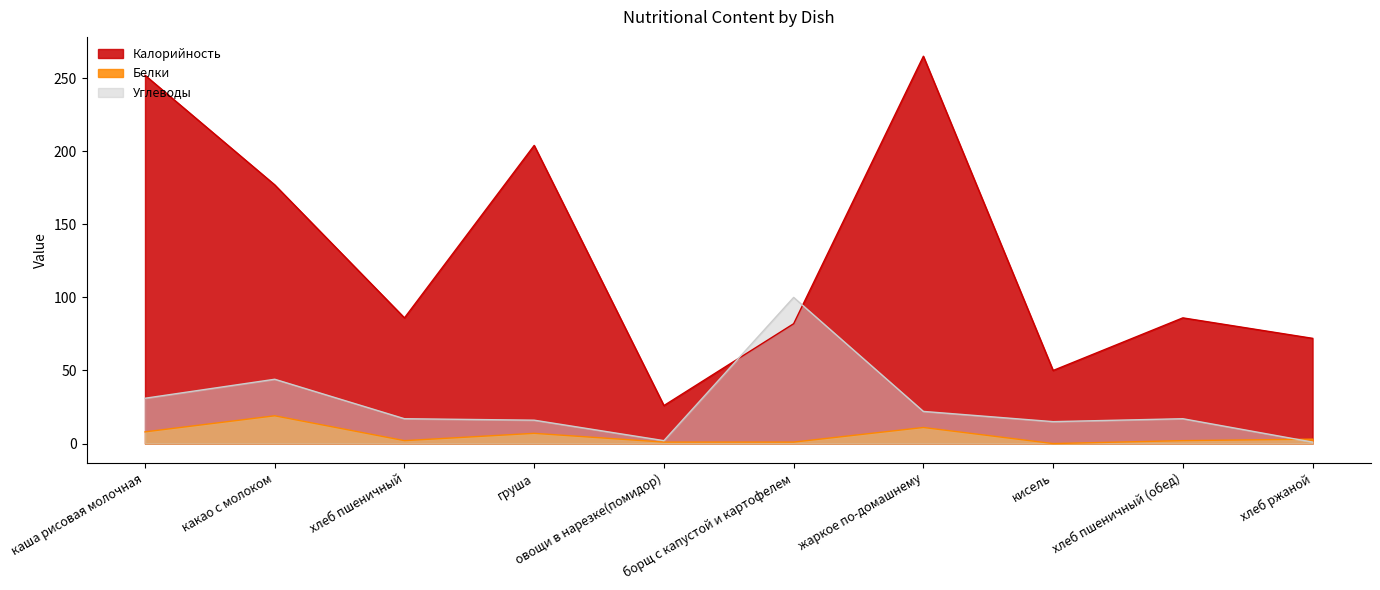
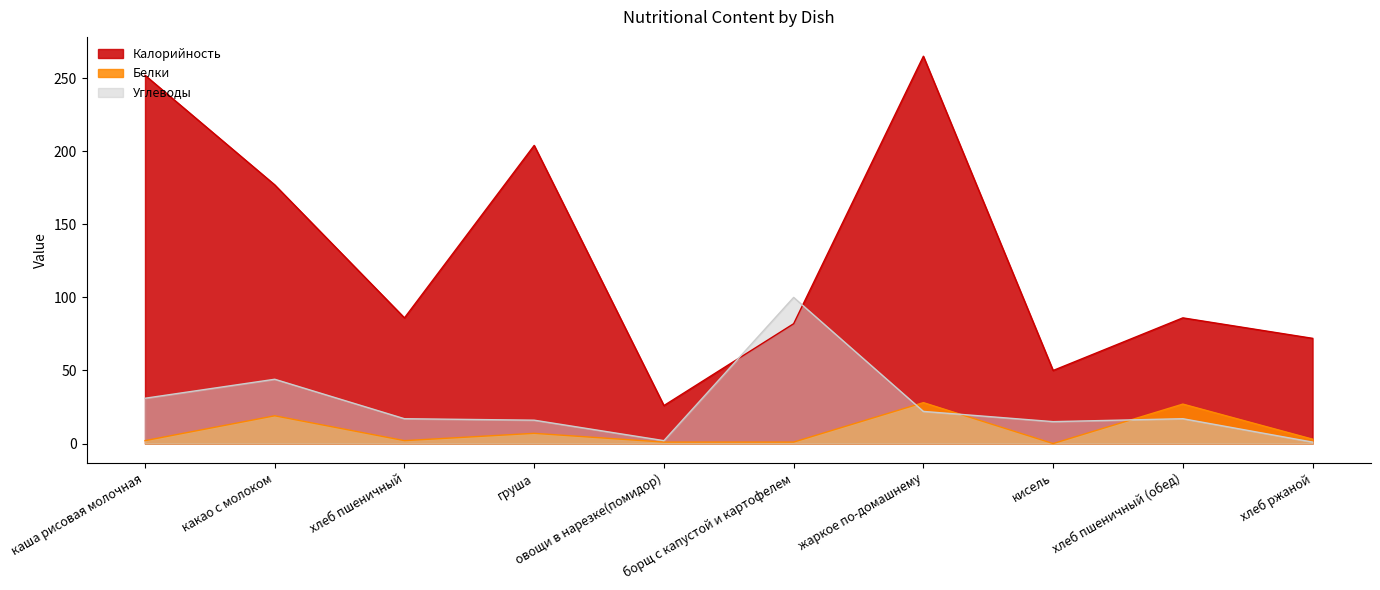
Белки, каша рисовая молочная: 8 -> 2
Белки, жаркое по-домашнему: 11 -> 28
Белки, хлеб пшеничный (обед): 2 -> 27
